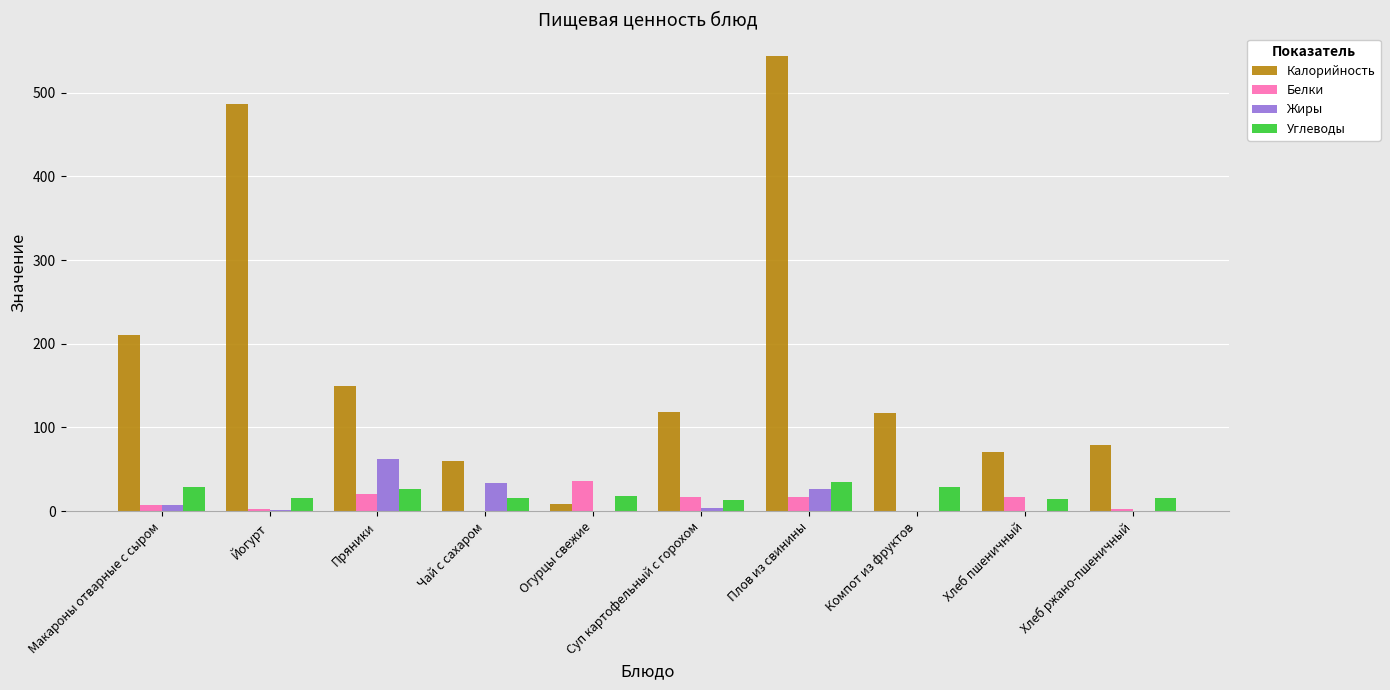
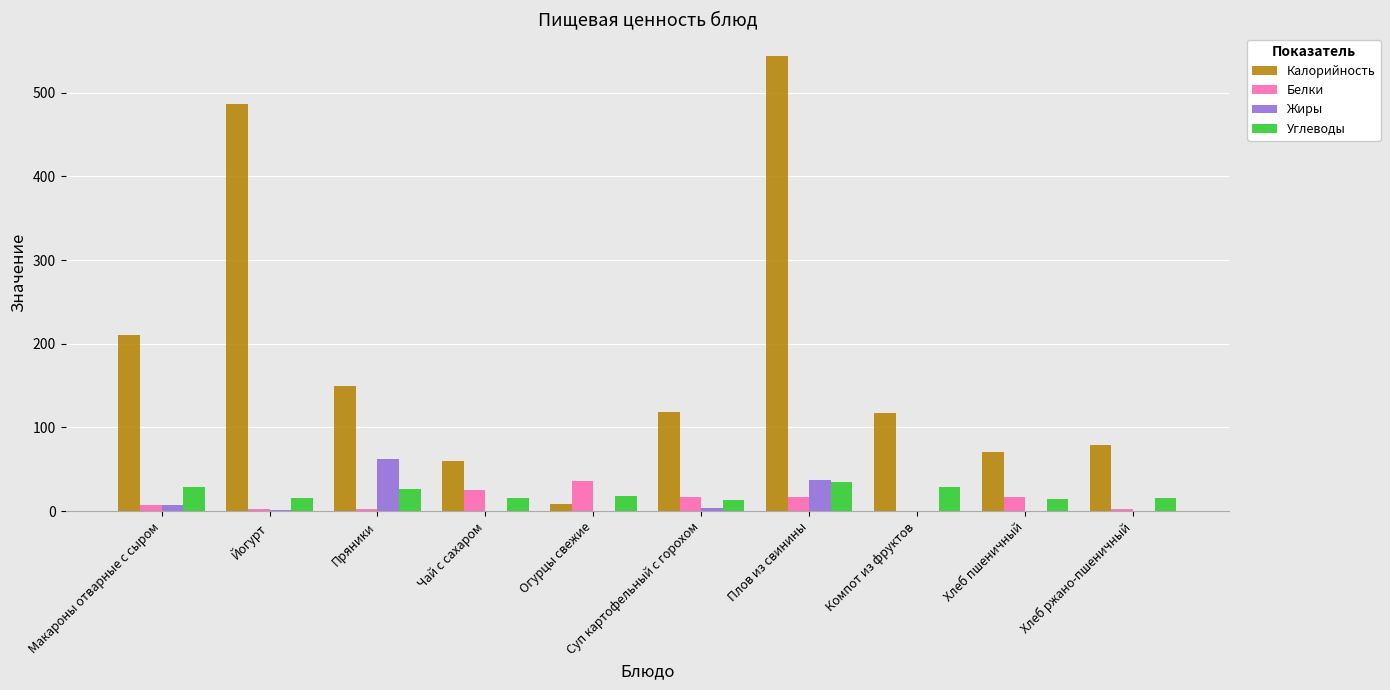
Белки, Пряники: 20 -> 0
Белки, Чай с сахаром: 0 -> 30
Жиры, Чай с сахаром: 30 -> 0
Жиры, Плов из свинины: 30 -> 40
